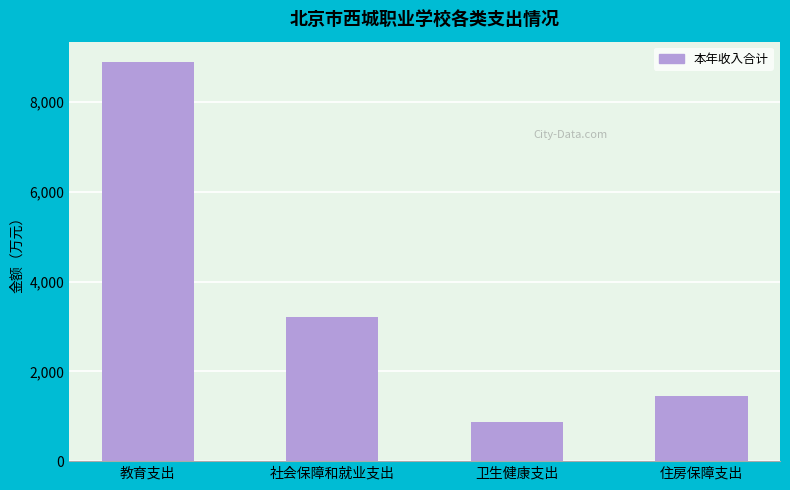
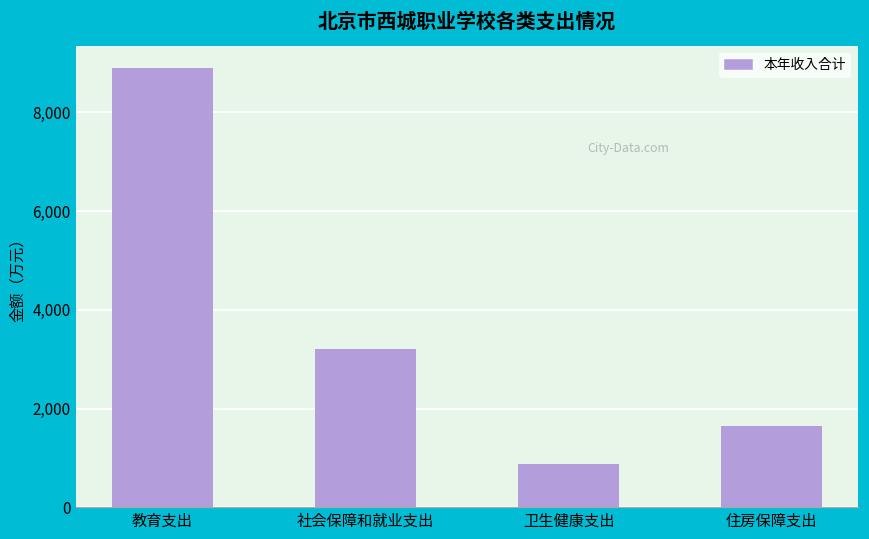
住房保障支出: 1,500 -> 1,700
